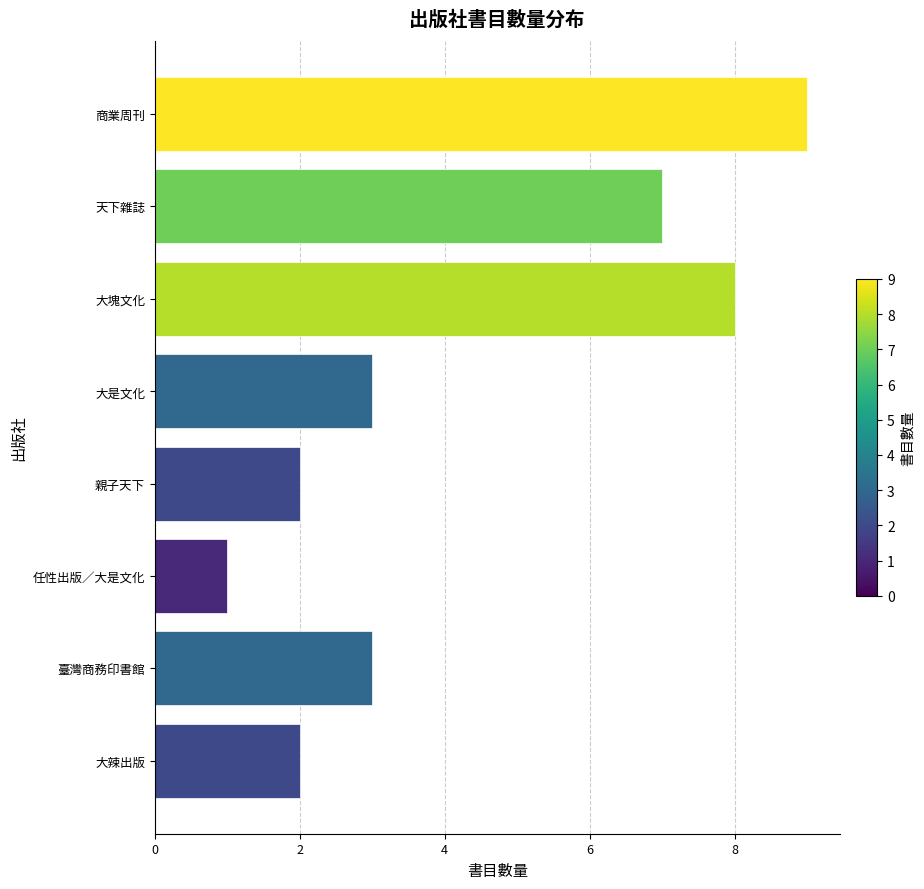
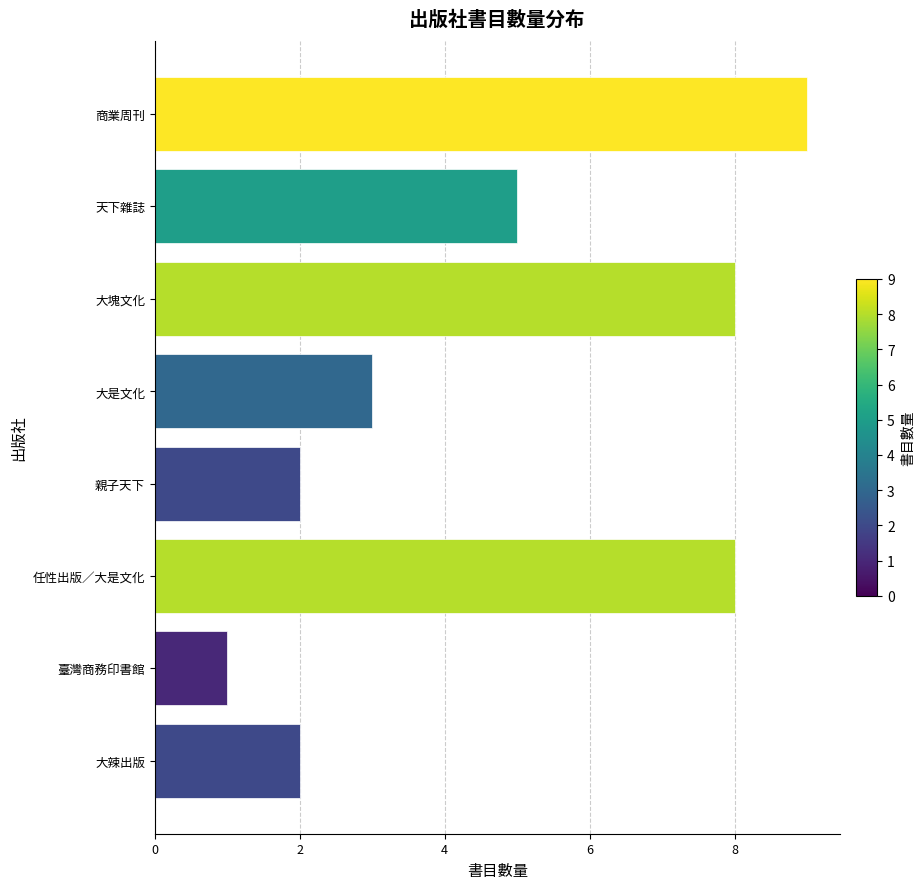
天下雜誌: 7 -> 5
任性出版／大是文化: 1 -> 8
臺灣商務印書館: 3 -> 1
